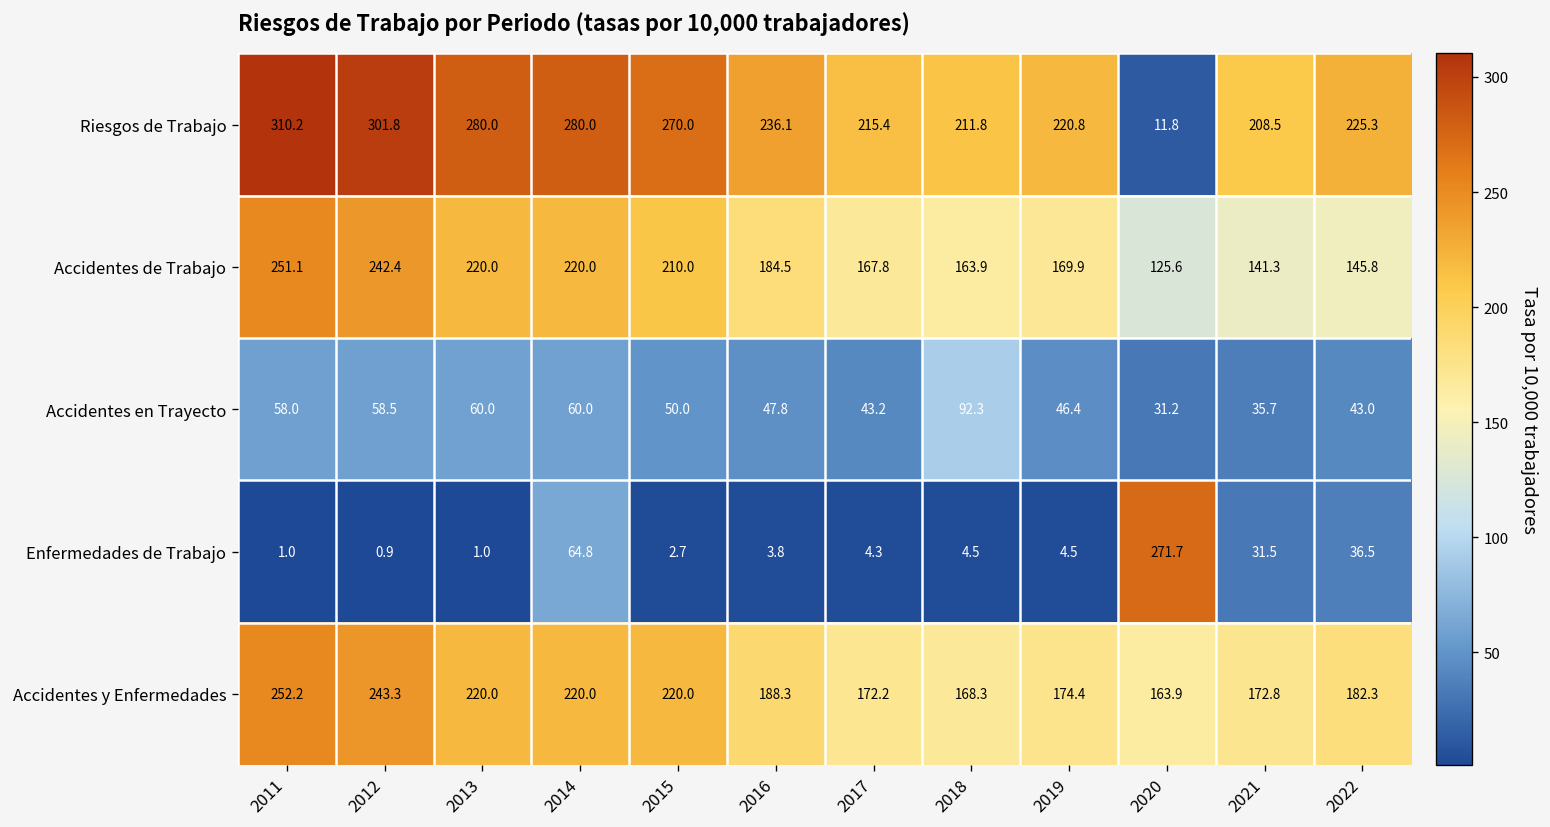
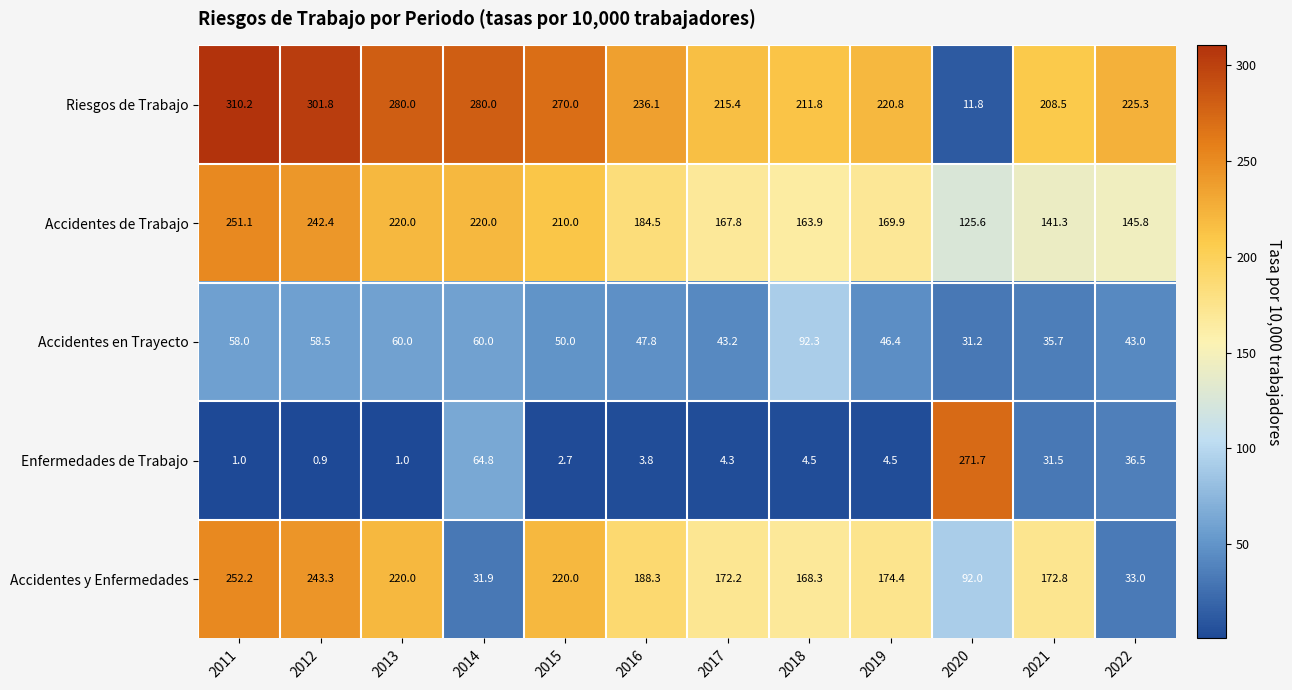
Accidentes y Enfermedades, 2014: 220.0 -> 31.9
Accidentes y Enfermedades, 2020: 163.9 -> 92.0
Accidentes y Enfermedades, 2022: 182.3 -> 33.0
